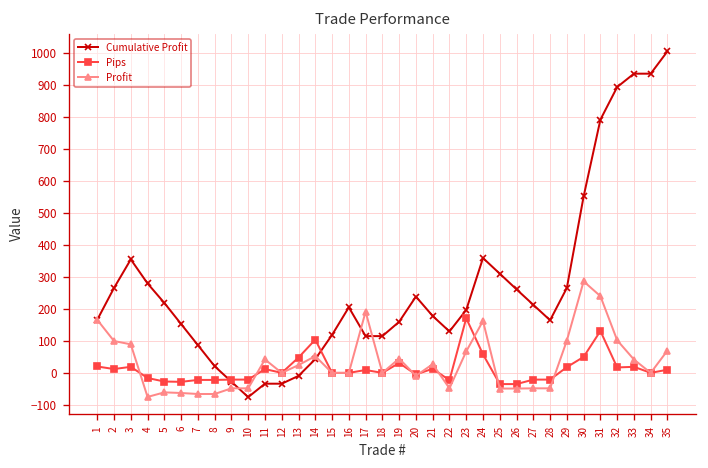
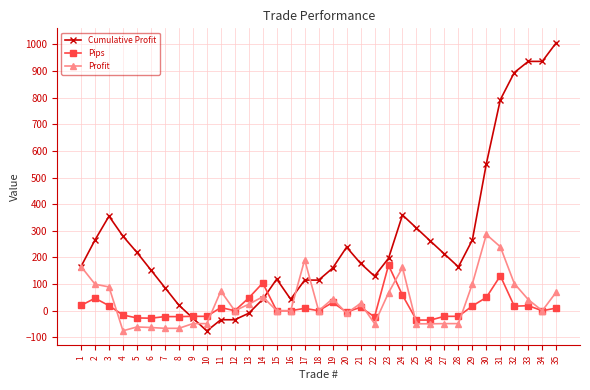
Pips, 2: 10 -> 50
Profit, 11: 40 -> 70
Cumulative Profit, 16: 210 -> 40
